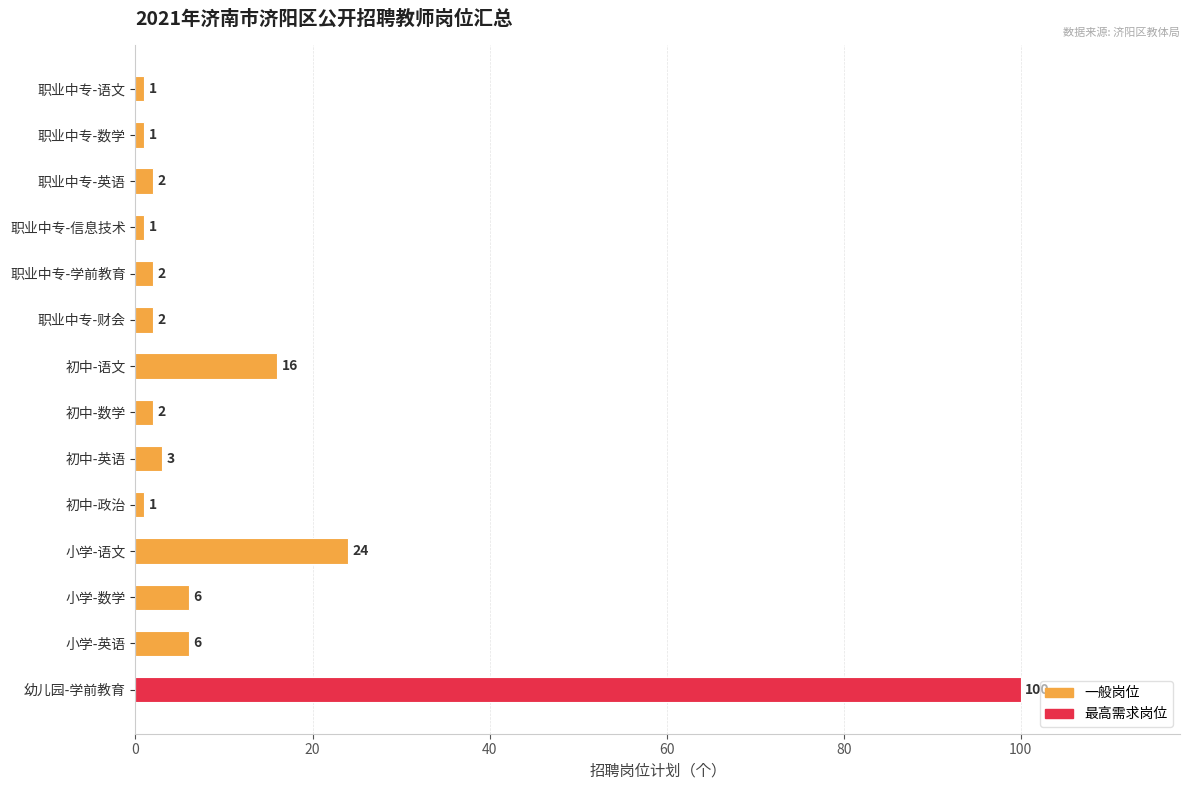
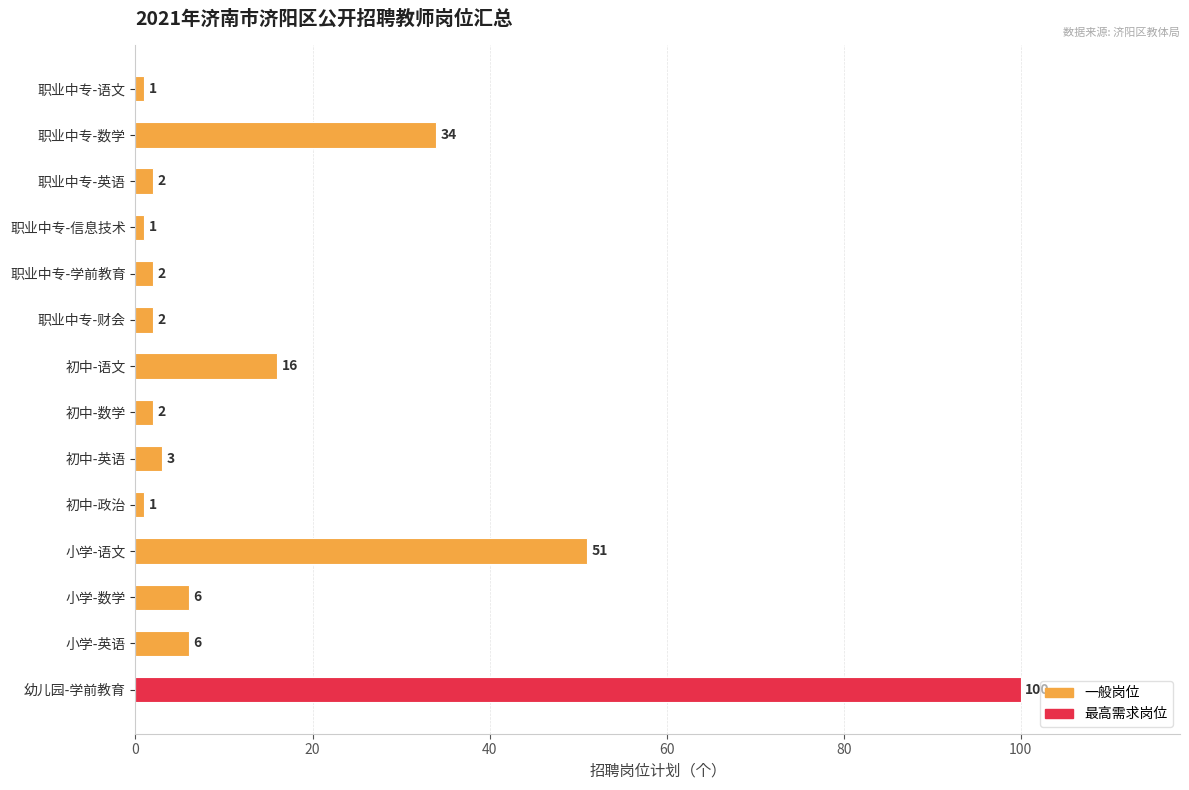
职业中专-数学: 1 -> 34
小学-语文: 24 -> 51
